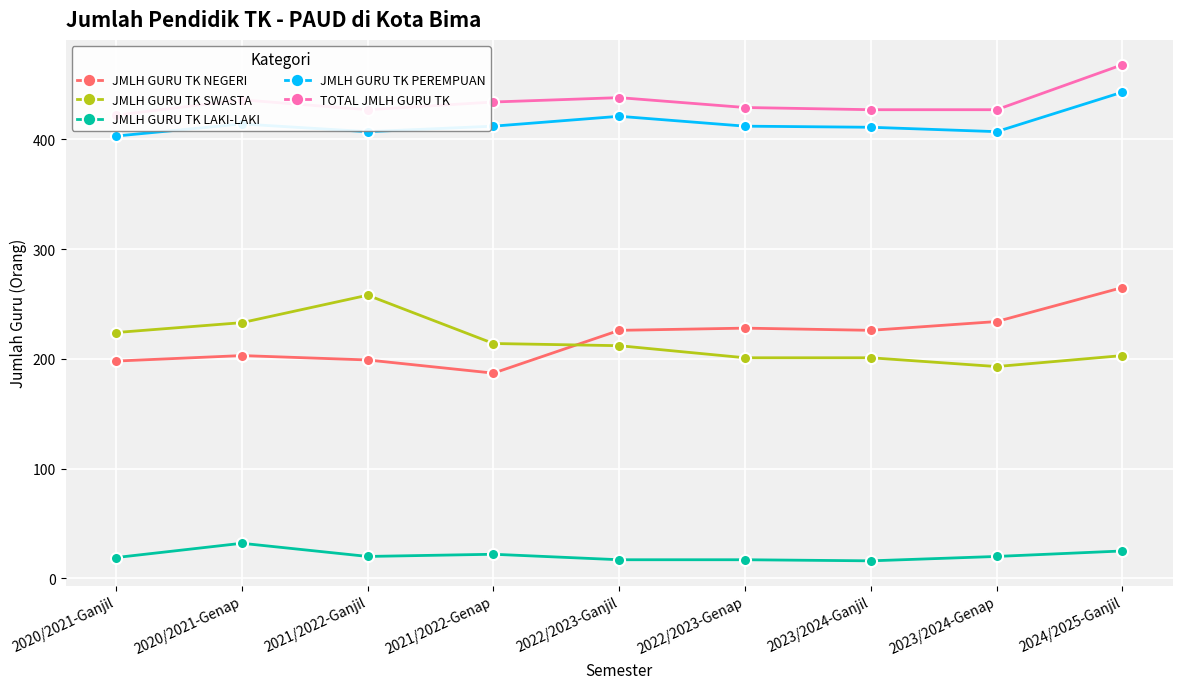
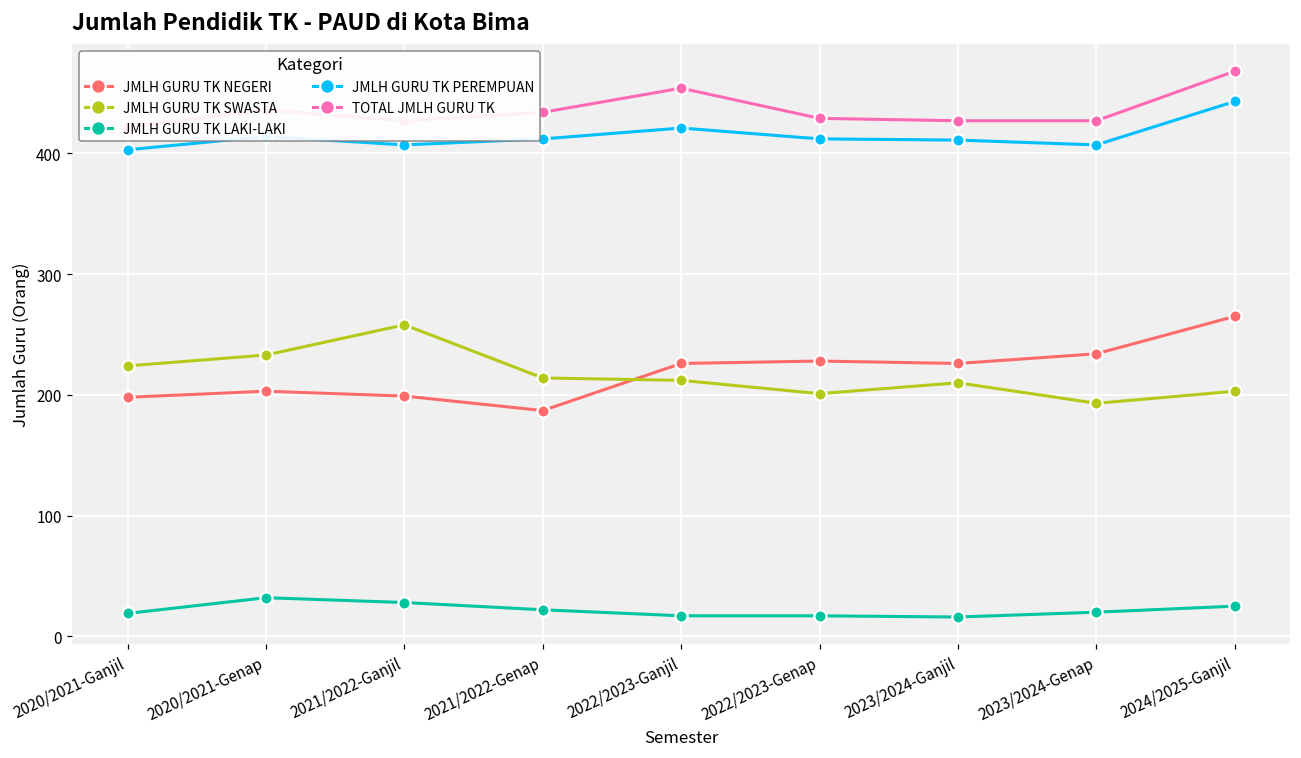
JMLH GURU TK LAKI-LAKI, 2021/2022-Ganjil: 20 -> 28
TOTAL JMLH GURU TK, 2022/2023-Ganjil: 438 -> 454
JMLH GURU TK SWASTA, 2023/2024-Ganjil: 201 -> 210
